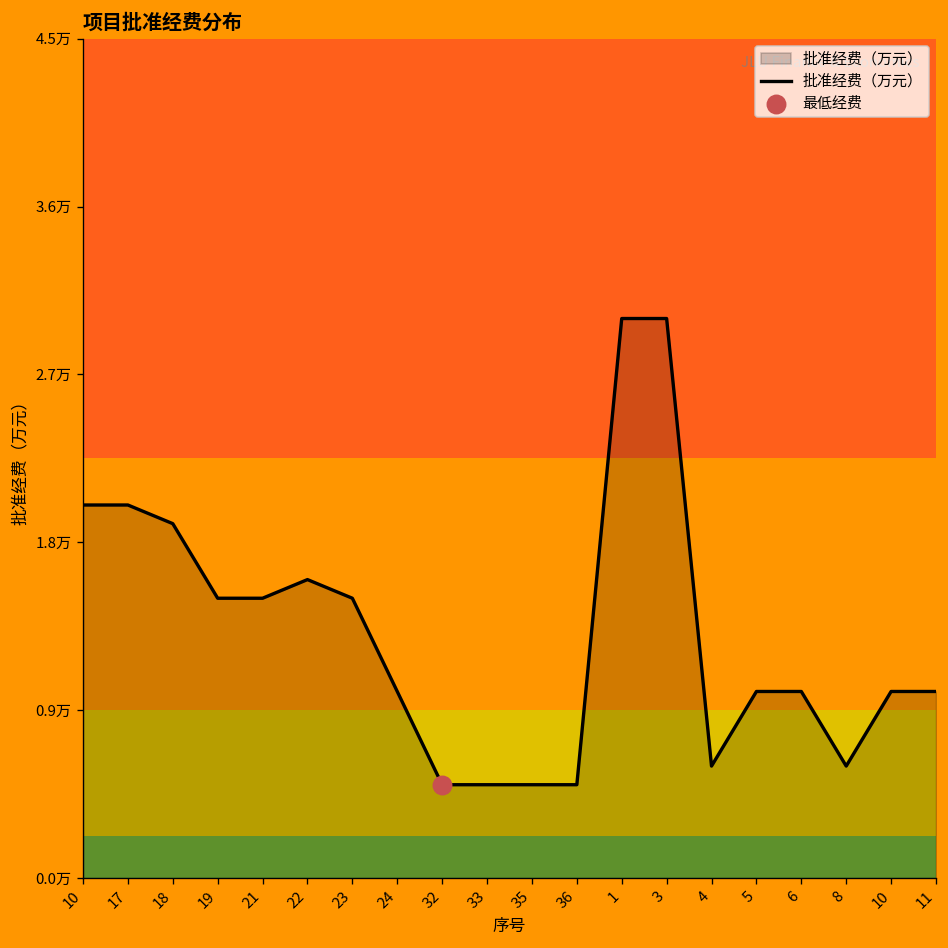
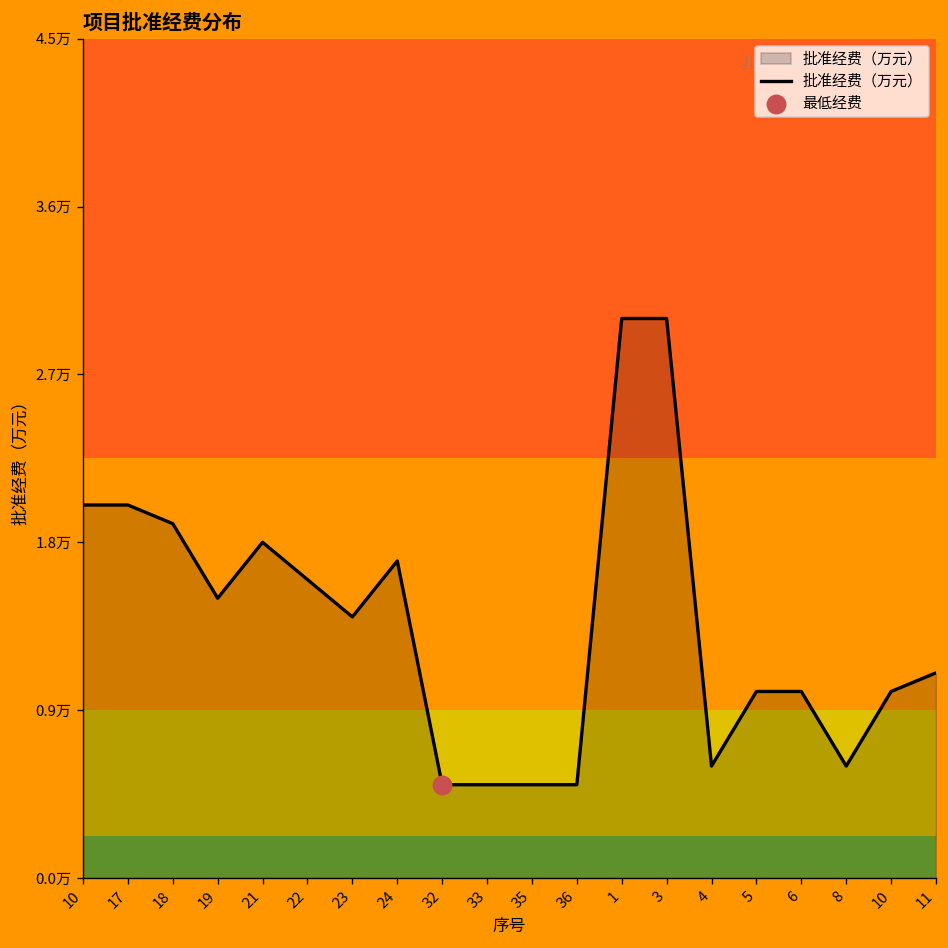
批准经费（万元）, 21: 1.5万 -> 1.8万
批准经费（万元）, 23: 1.5万 -> 1.4万
批准经费（万元）, 24: 1.0万 -> 1.7万
批准经费（万元）, 11: 1.0万 -> 1.1万
